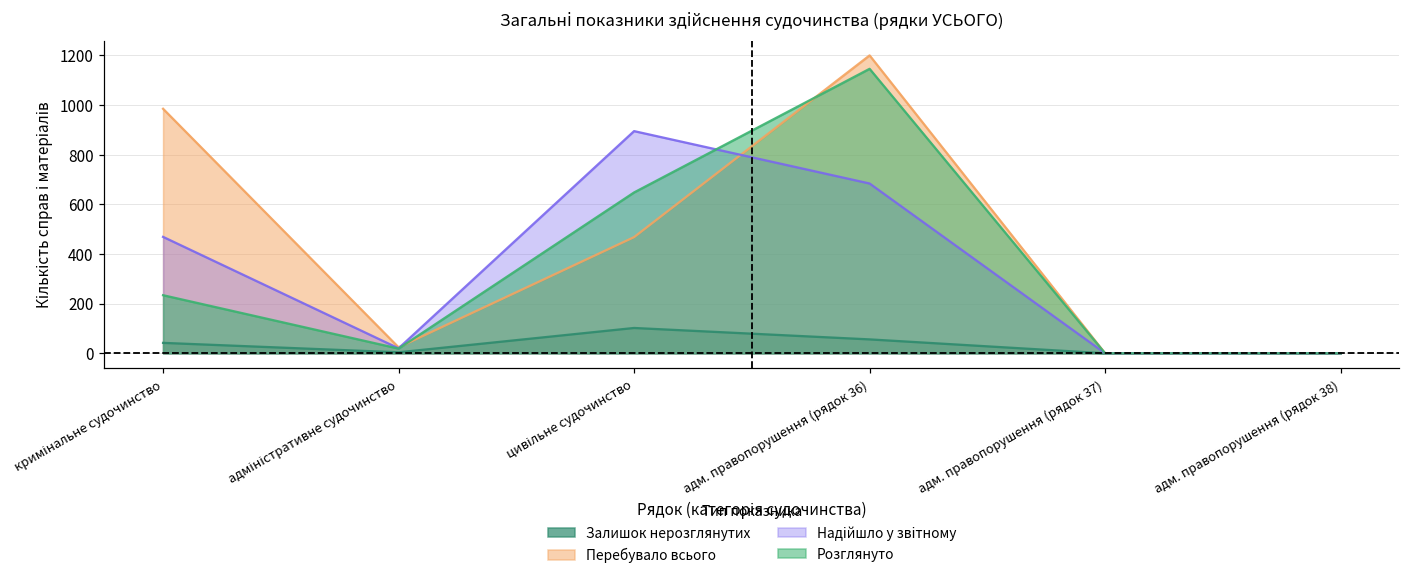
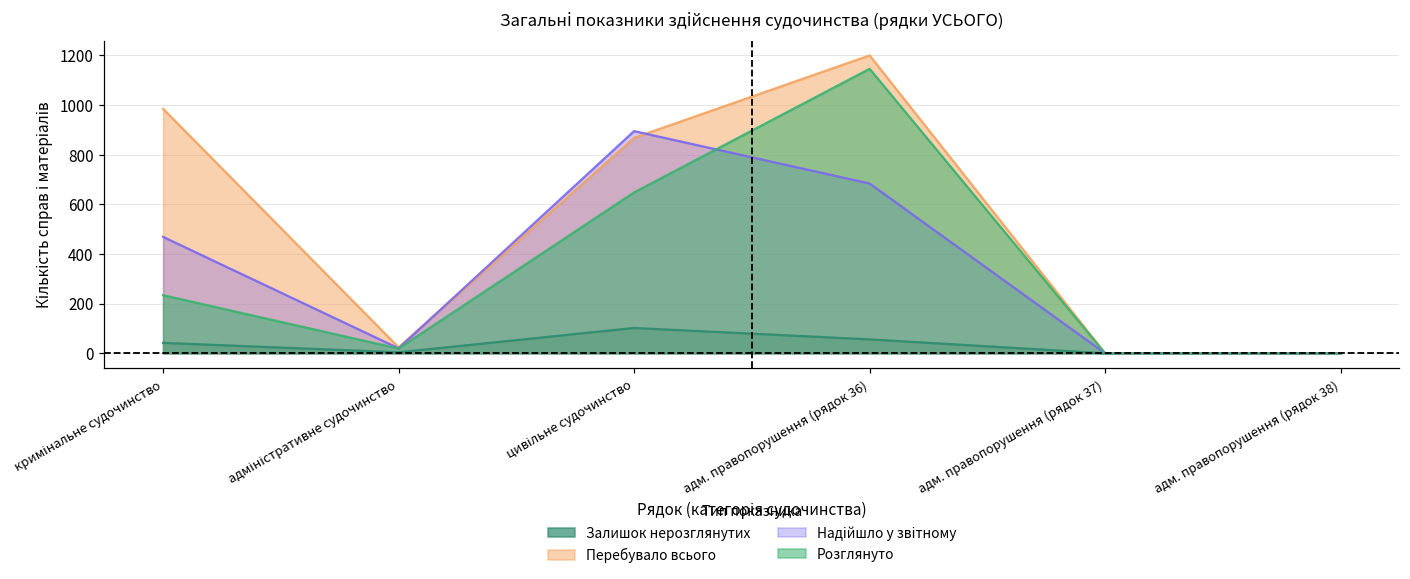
Перебувало всього, цивільне судочинство: 470 -> 870
